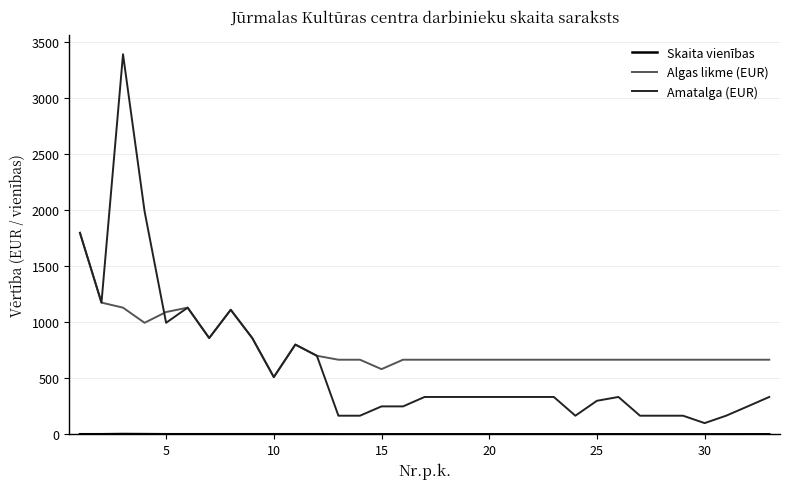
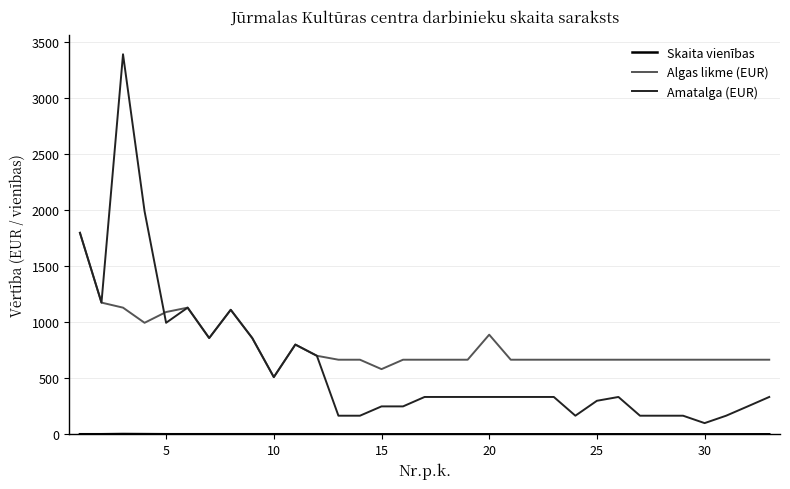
Algas likme (EUR), 20: 670 -> 890
